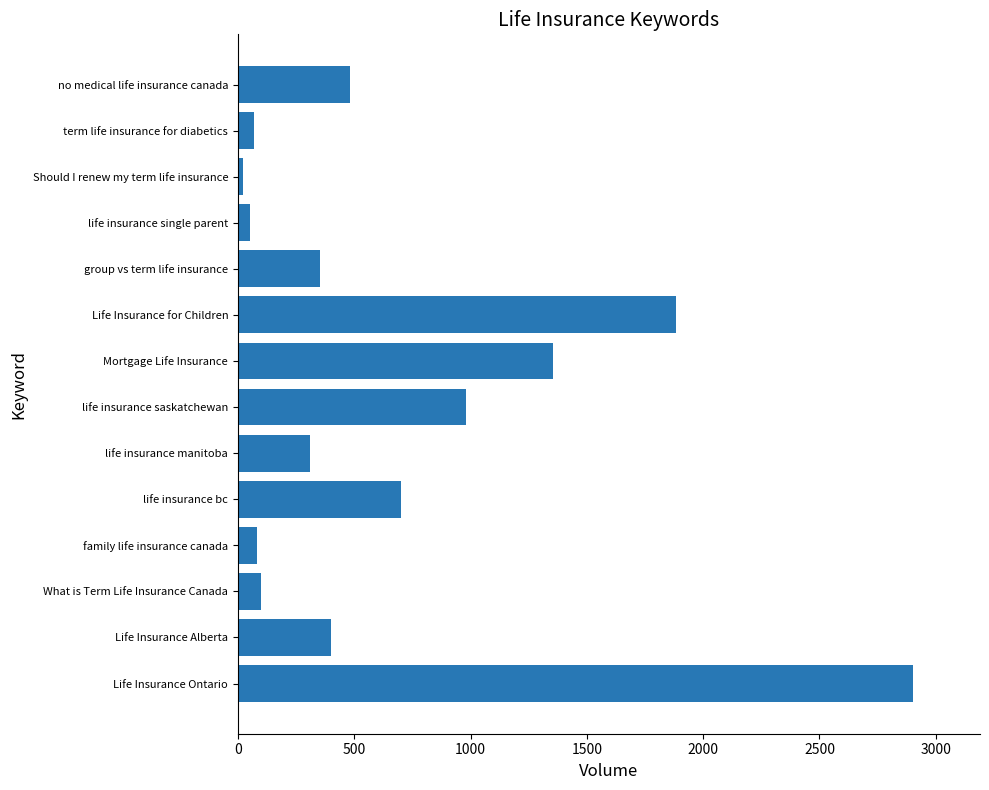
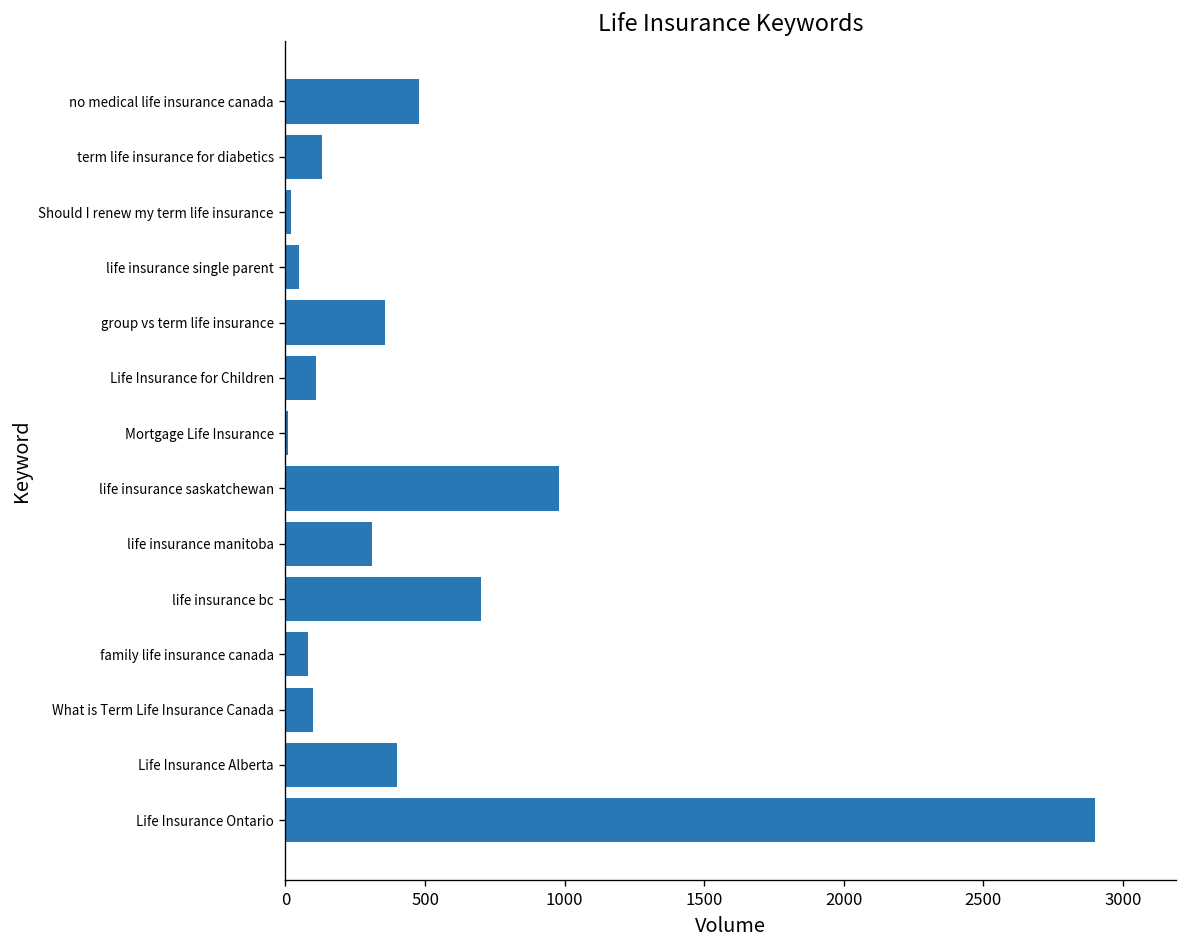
term life insurance for diabetics: 70 -> 130
Life Insurance for Children: 1880 -> 110
Mortgage Life Insurance: 1360 -> 10
